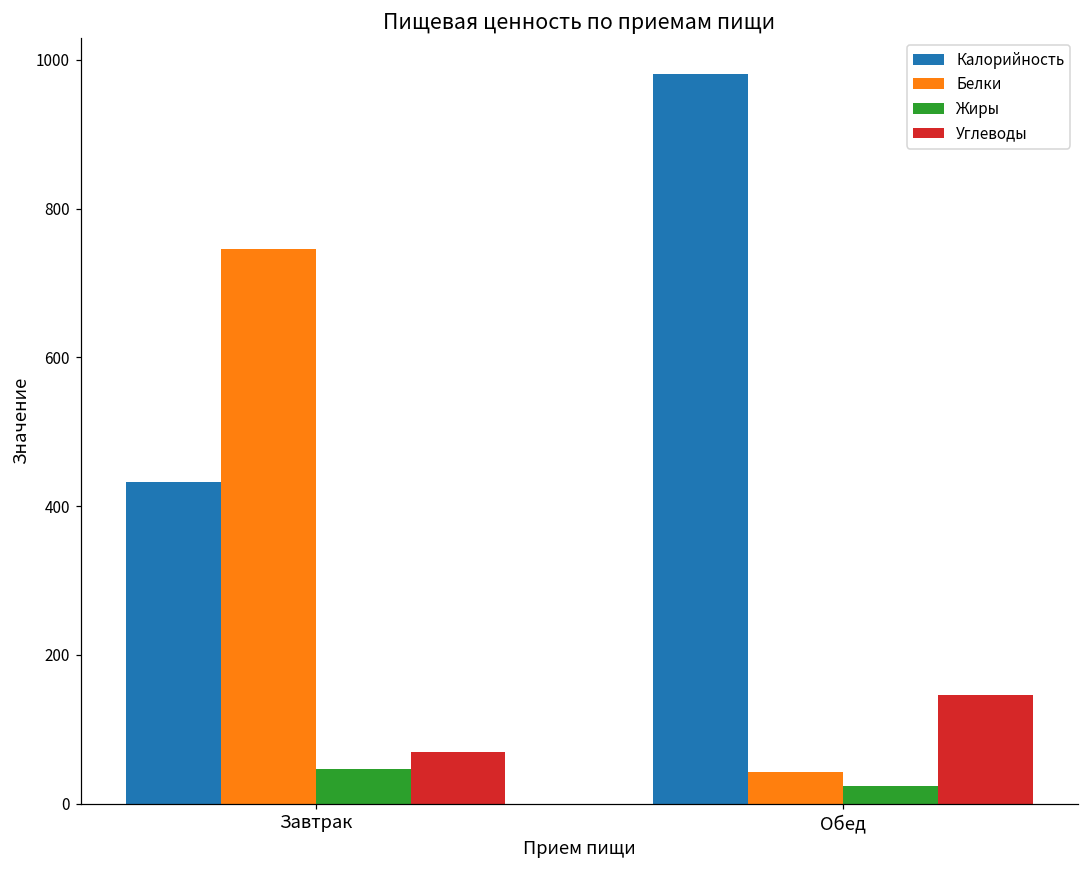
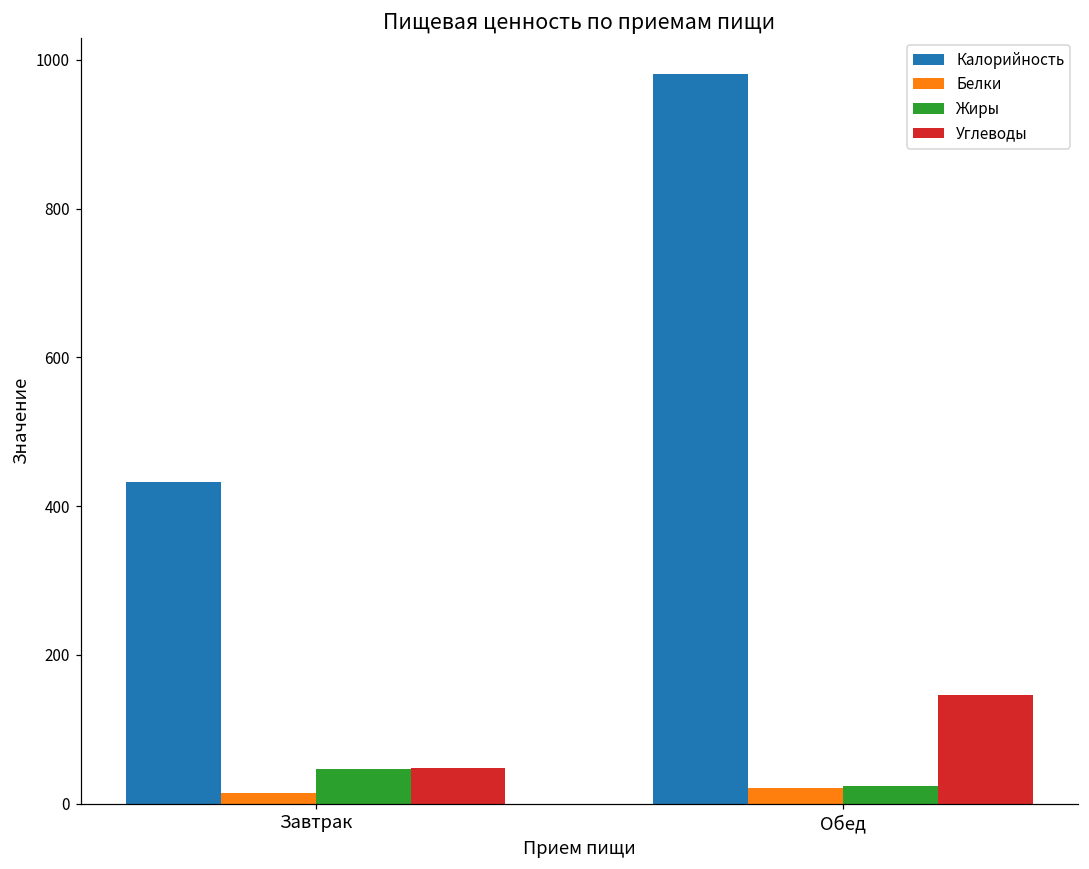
Белки, Завтрак: 750 -> 10
Углеводы, Завтрак: 70 -> 50
Белки, Обед: 40 -> 20
